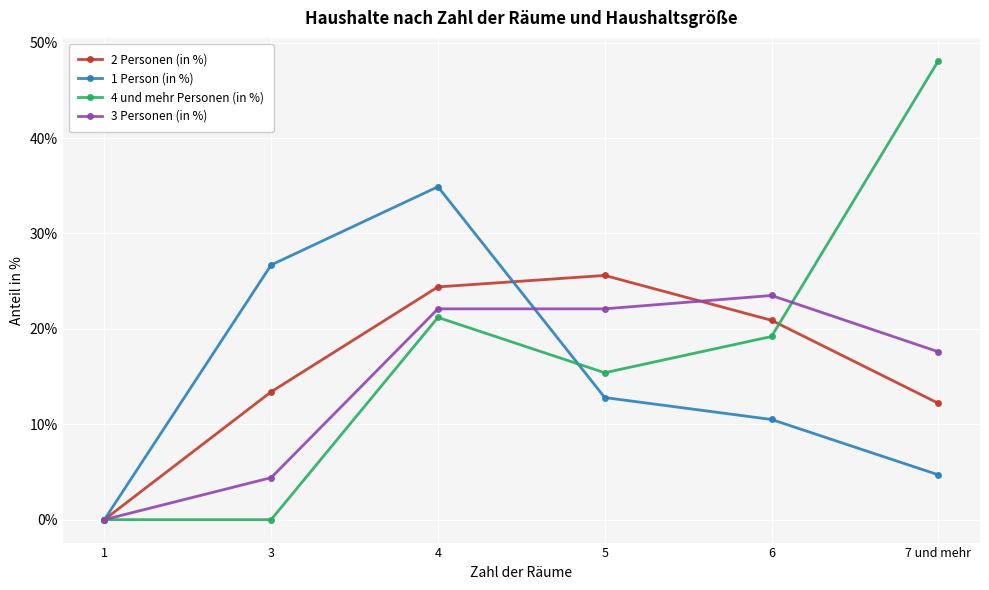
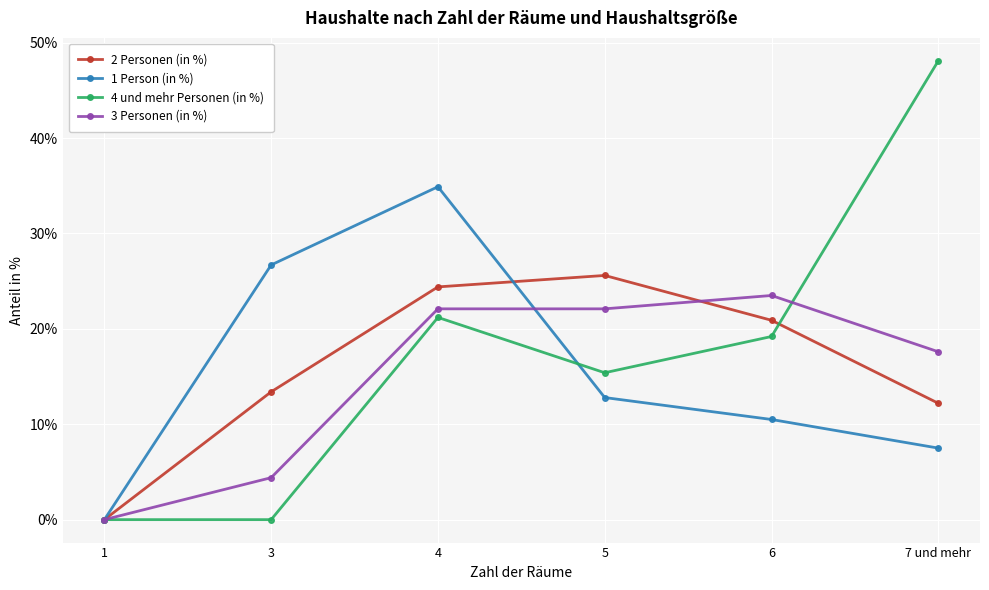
1 Person (in %), 7 und mehr: 5% -> 8%
